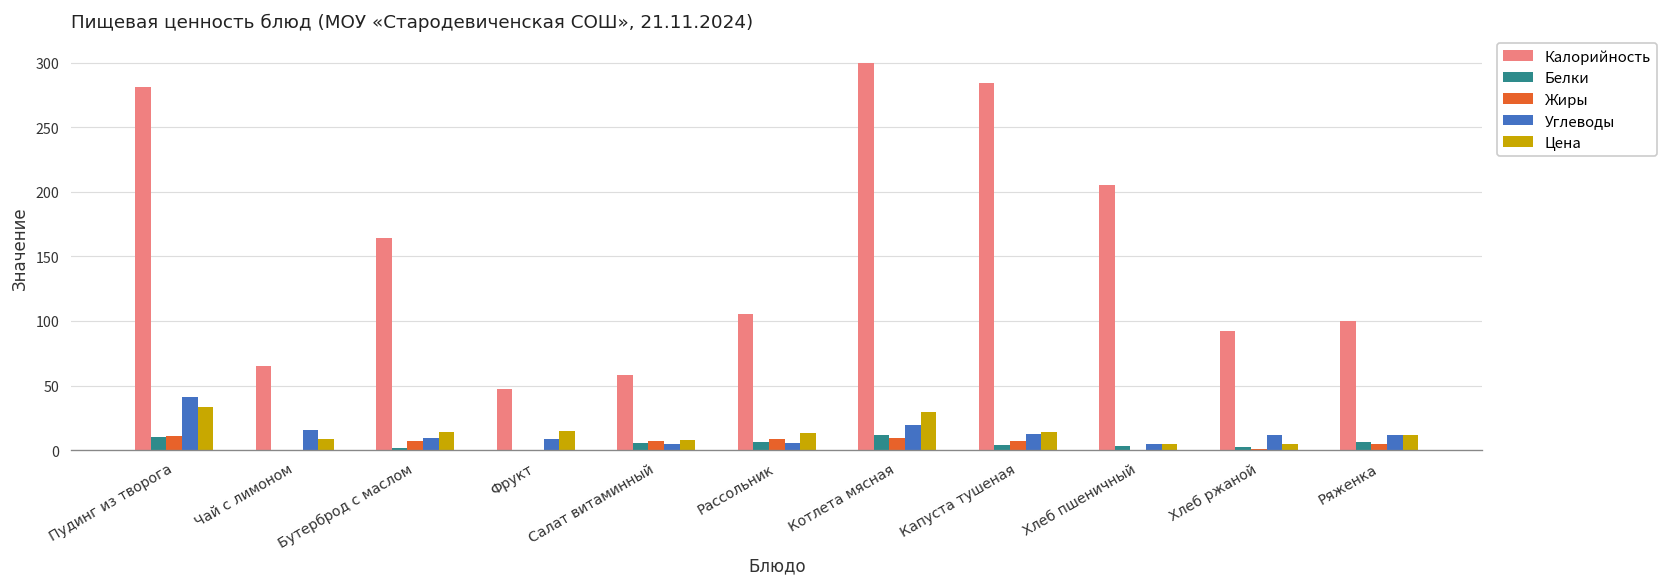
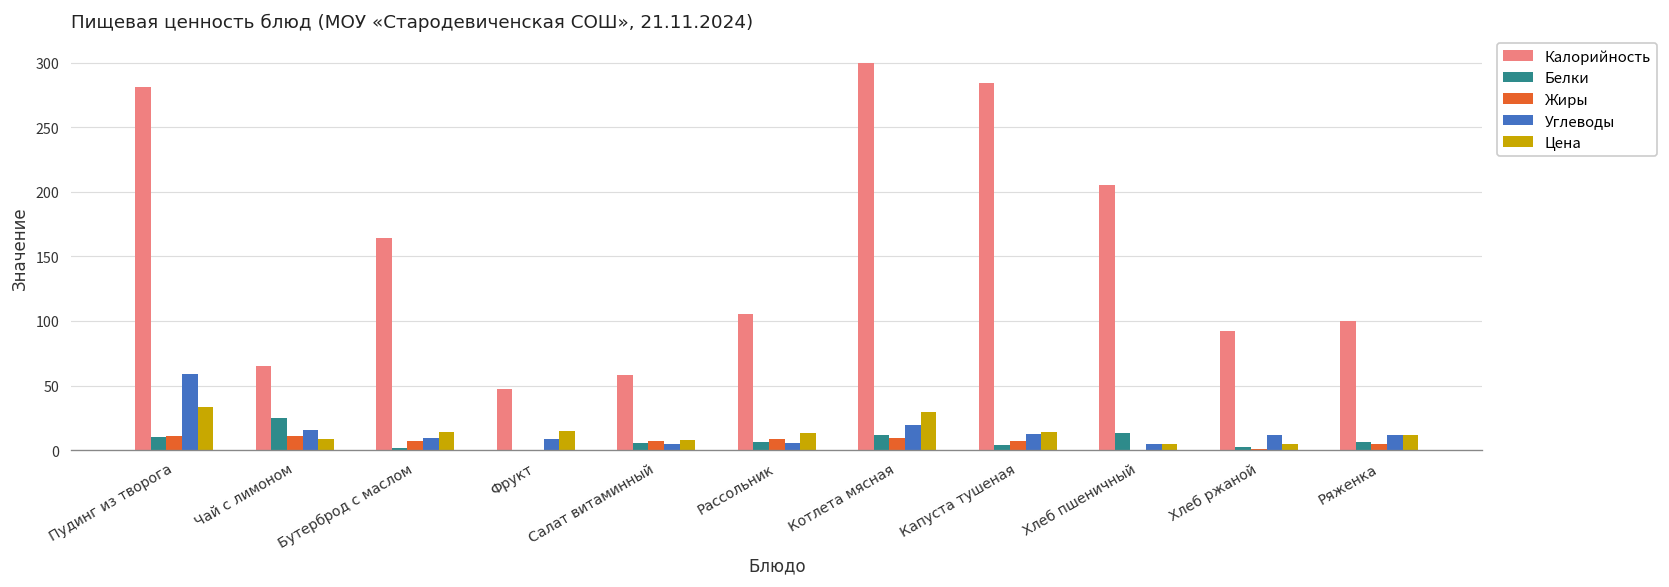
Углеводы, Пудинг из творога: 41 -> 59
Белки, Чай с лимоном: 0 -> 25
Жиры, Чай с лимоном: 0 -> 11
Белки, Хлеб пшеничный: 3 -> 13
